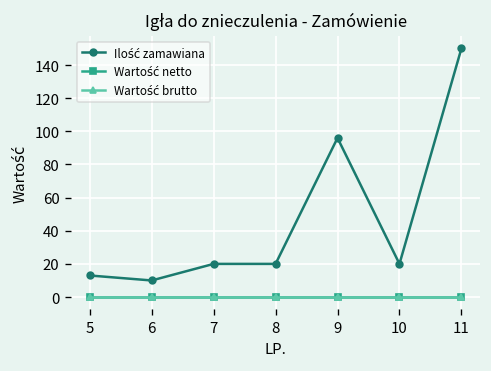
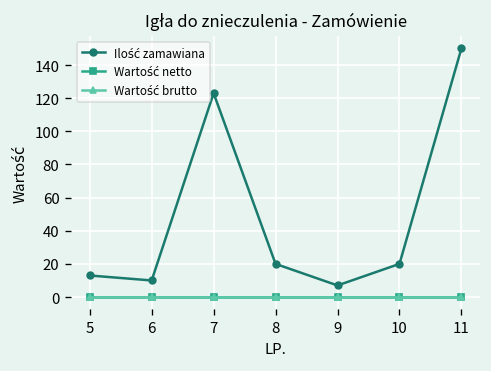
Ilość zamawiana, 7: 20 -> 123
Ilość zamawiana, 9: 96 -> 7
